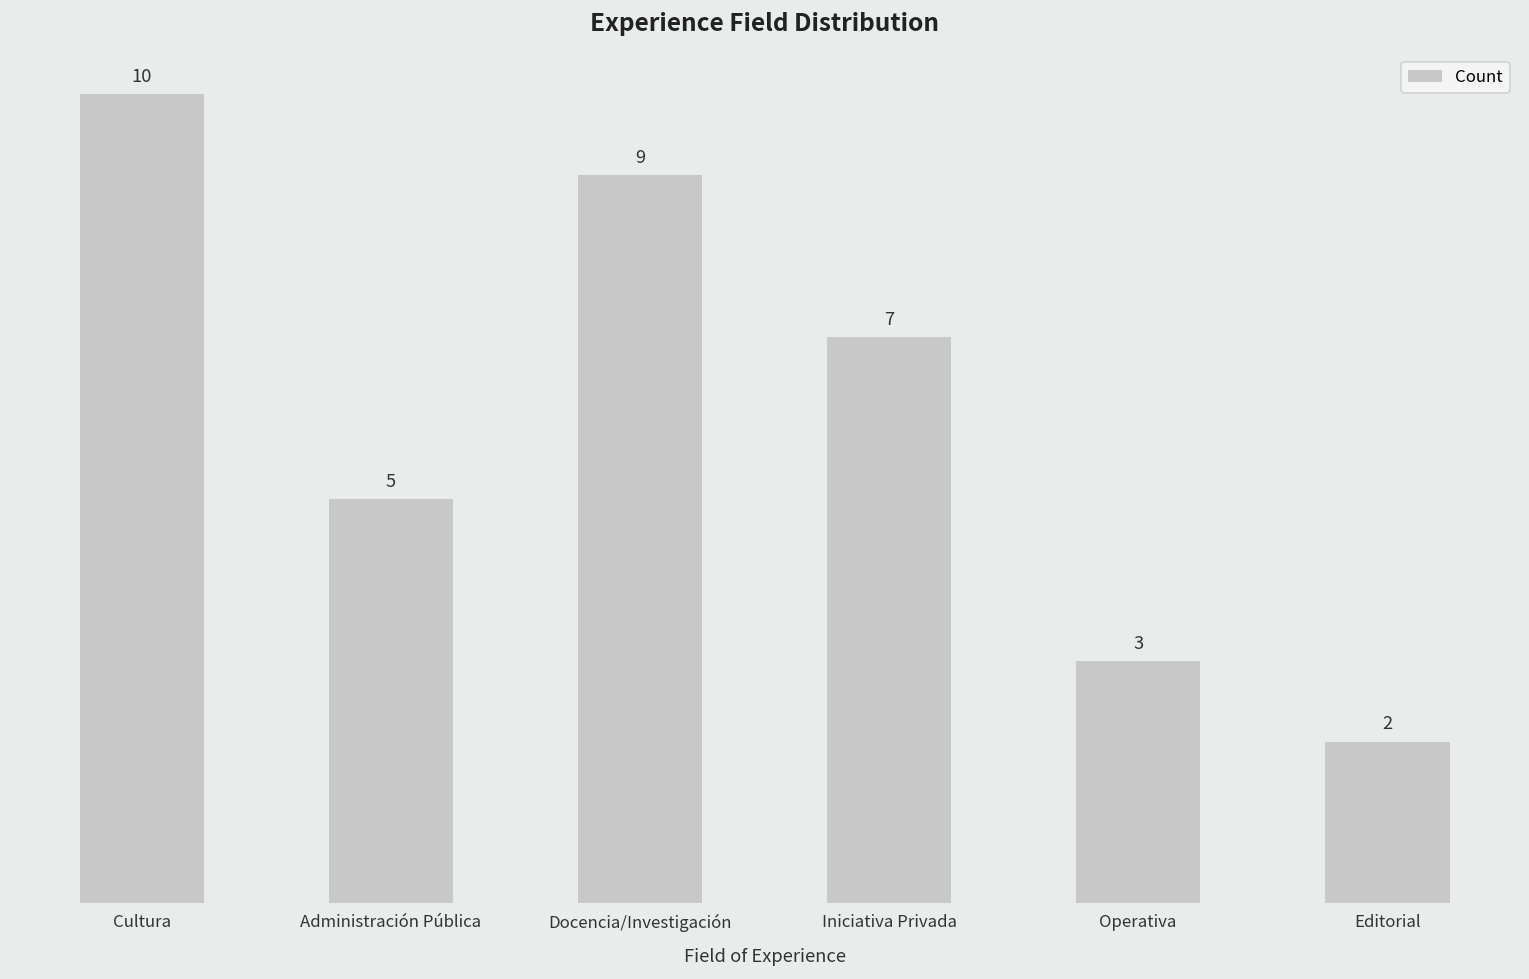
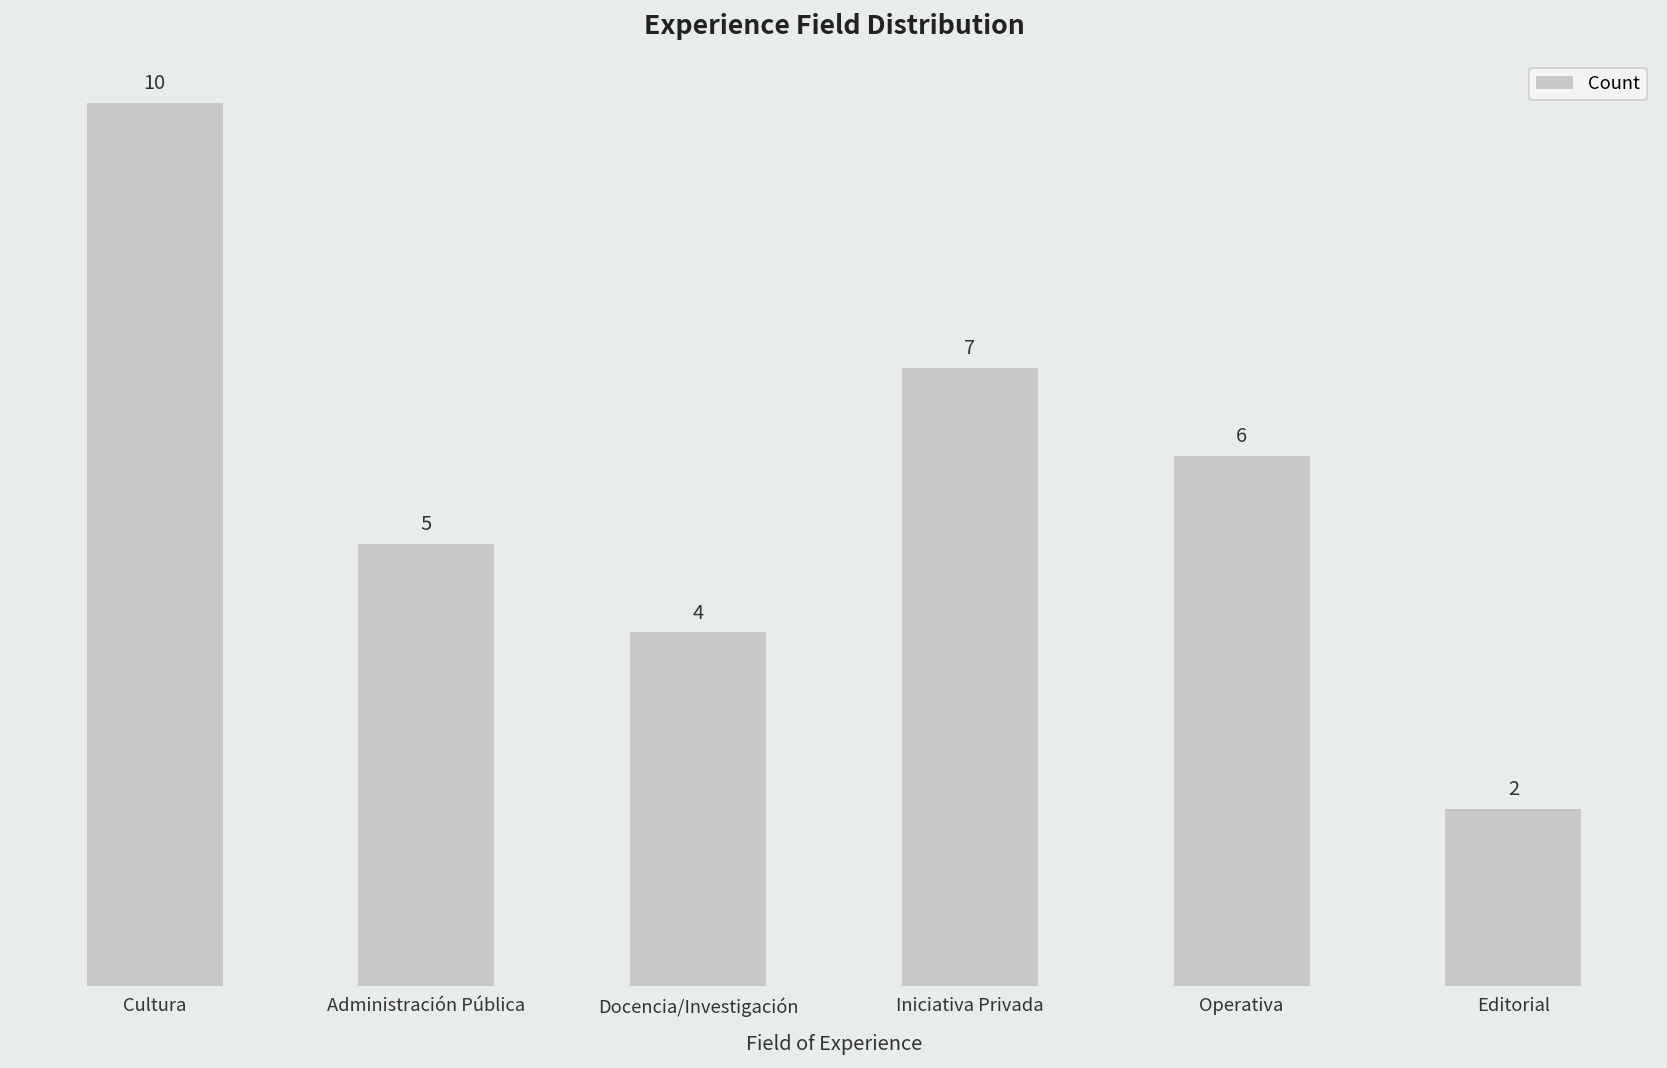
Docencia/Investigación: 9 -> 4
Operativa: 3 -> 6
